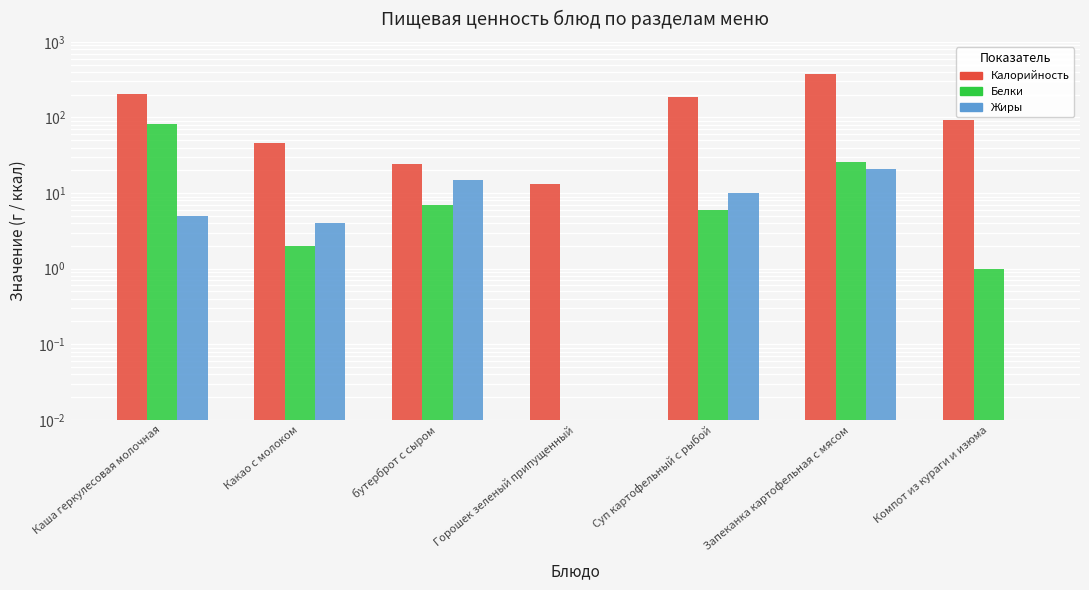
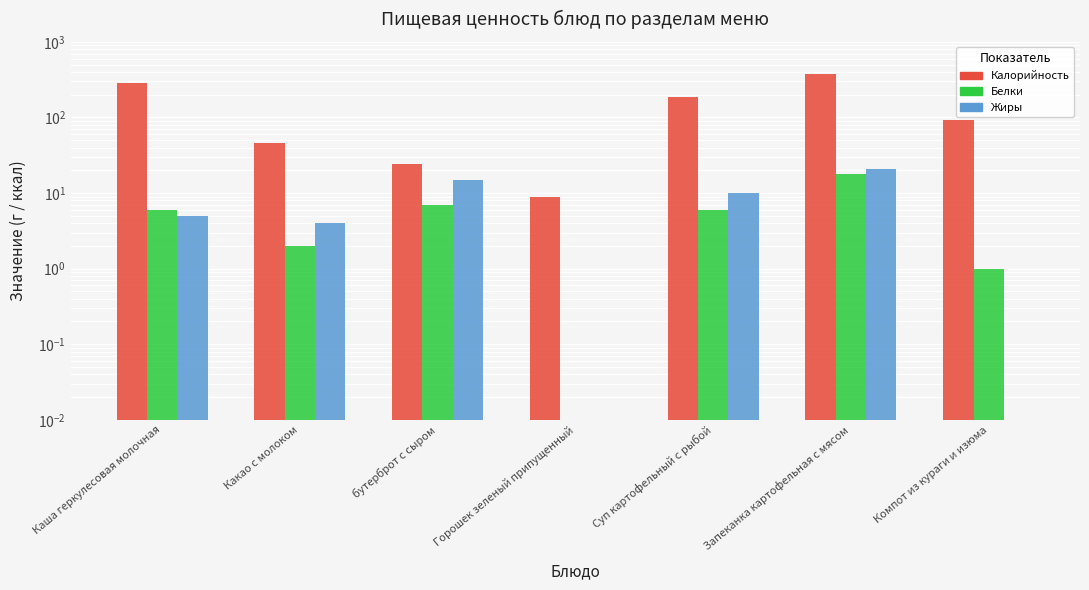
Калорийность, Каша геркулесовая молочная: 200 -> 290
Белки, Каша геркулесовая молочная: 80 -> 6
Калорийность, Горошек зеленый припущенный: 13 -> 9
Белки, Запеканка картофельная с мясом: 26 -> 18
